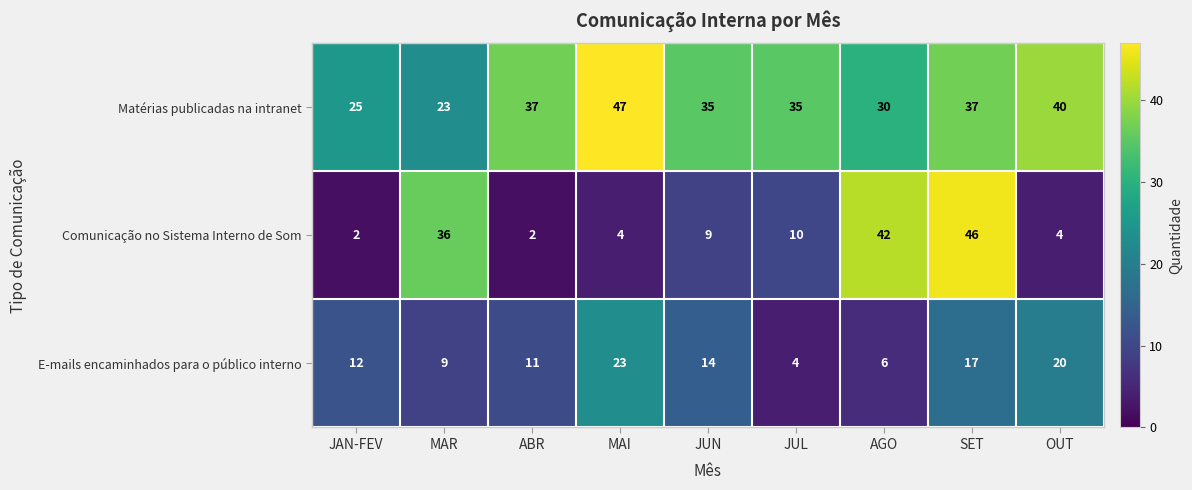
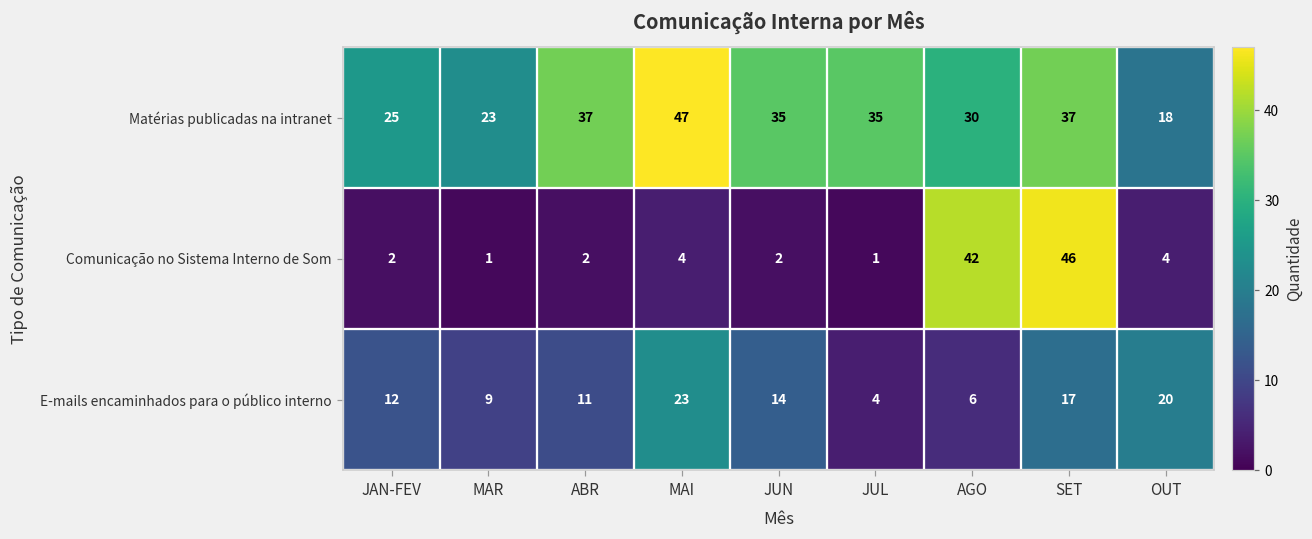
Matérias publicadas na intranet, OUT: 40 -> 18
Comunicação no Sistema Interno de Som, MAR: 36 -> 1
Comunicação no Sistema Interno de Som, JUN: 9 -> 2
Comunicação no Sistema Interno de Som, JUL: 10 -> 1
